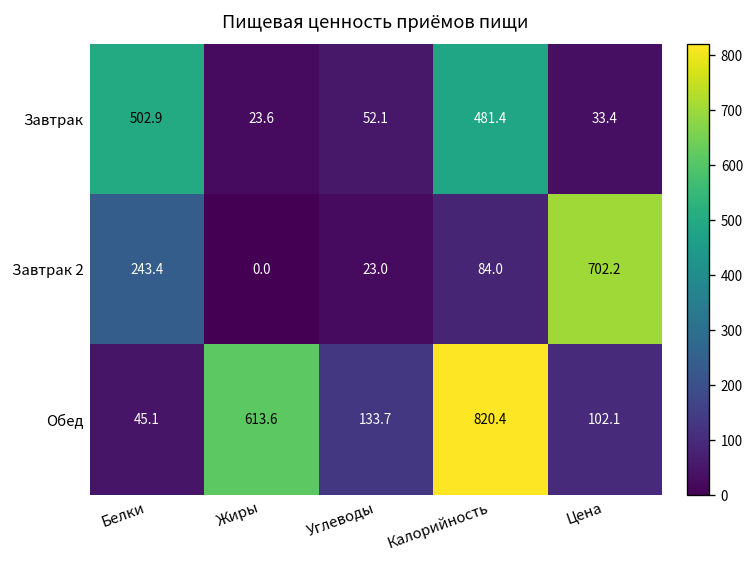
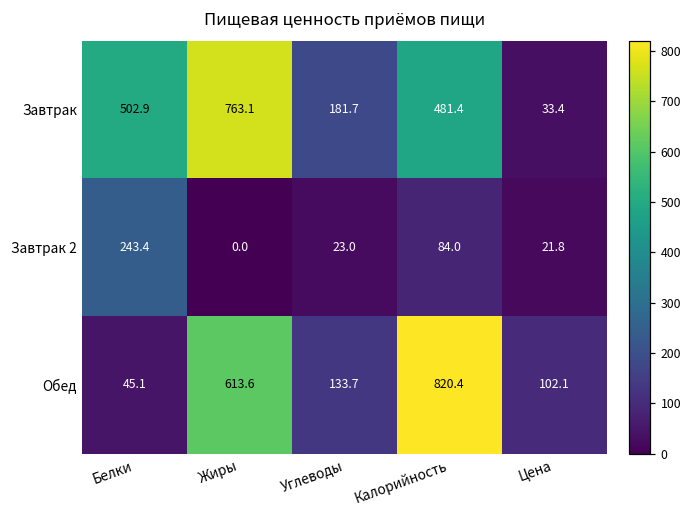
Завтрак, Жиры: 23.6 -> 763.1
Завтрак, Углеводы: 52.1 -> 181.7
Завтрак 2, Цена: 702.2 -> 21.8
